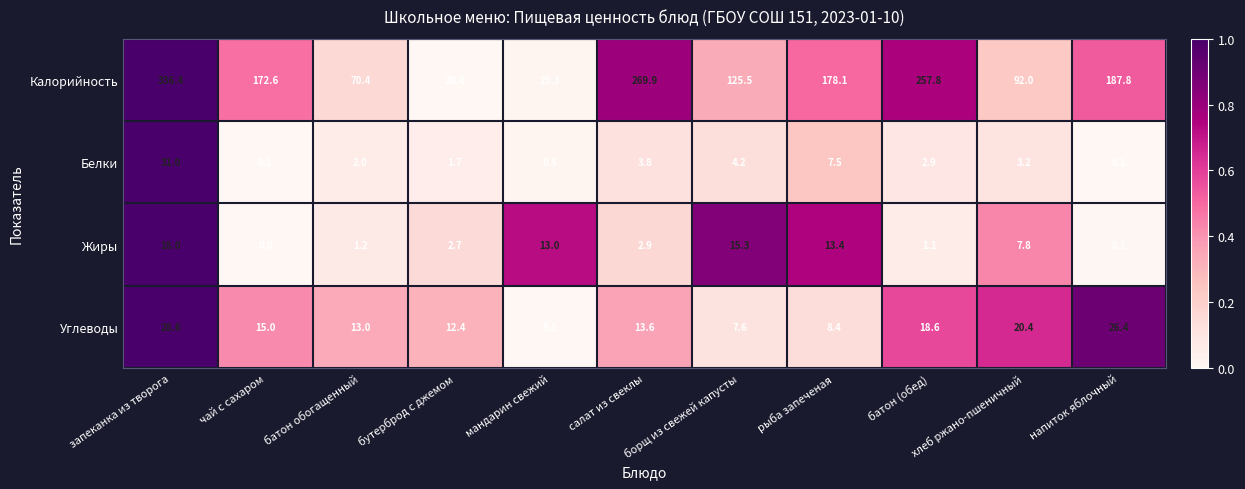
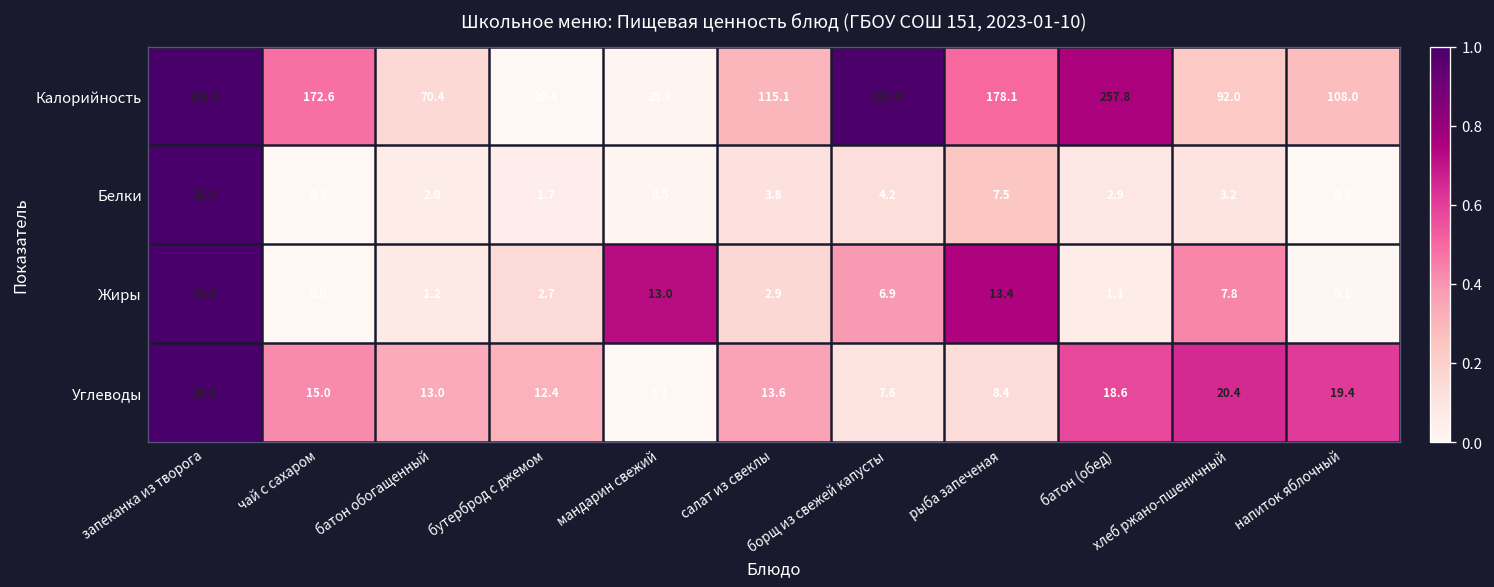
Калорийность, салат из свеклы: 269.9 -> 115.1
Калорийность, борщ из свежей капусты: 125.5 -> 333.9
Калорийность, напиток яблочный: 187.8 -> 108.0
Жиры, борщ из свежей капусты: 15.3 -> 6.9
Углеводы, напиток яблочный: 26.4 -> 19.4
